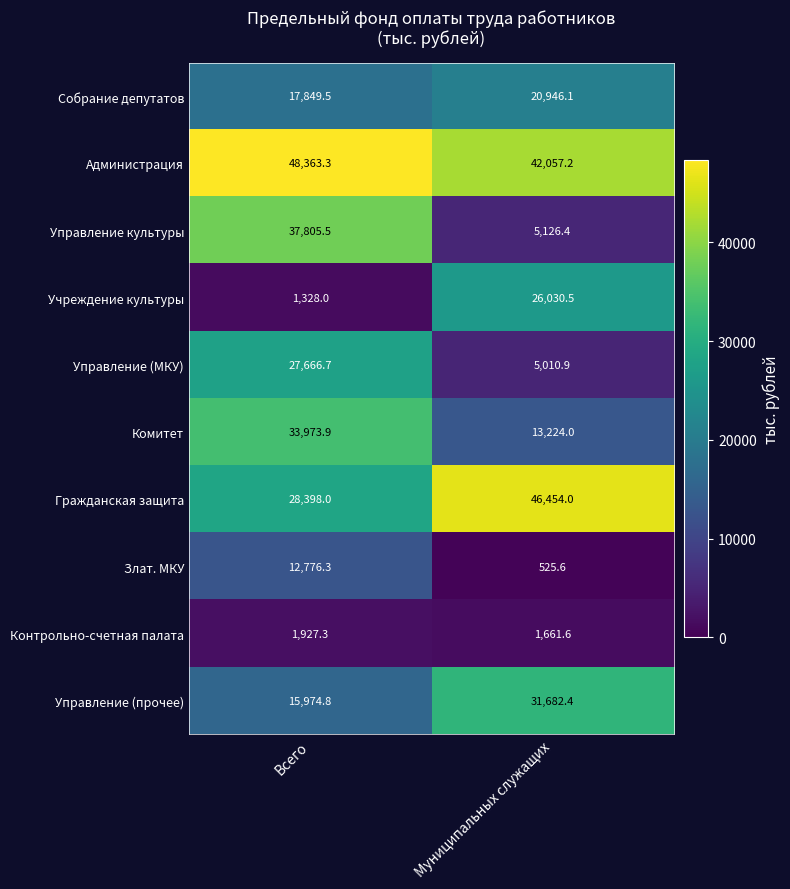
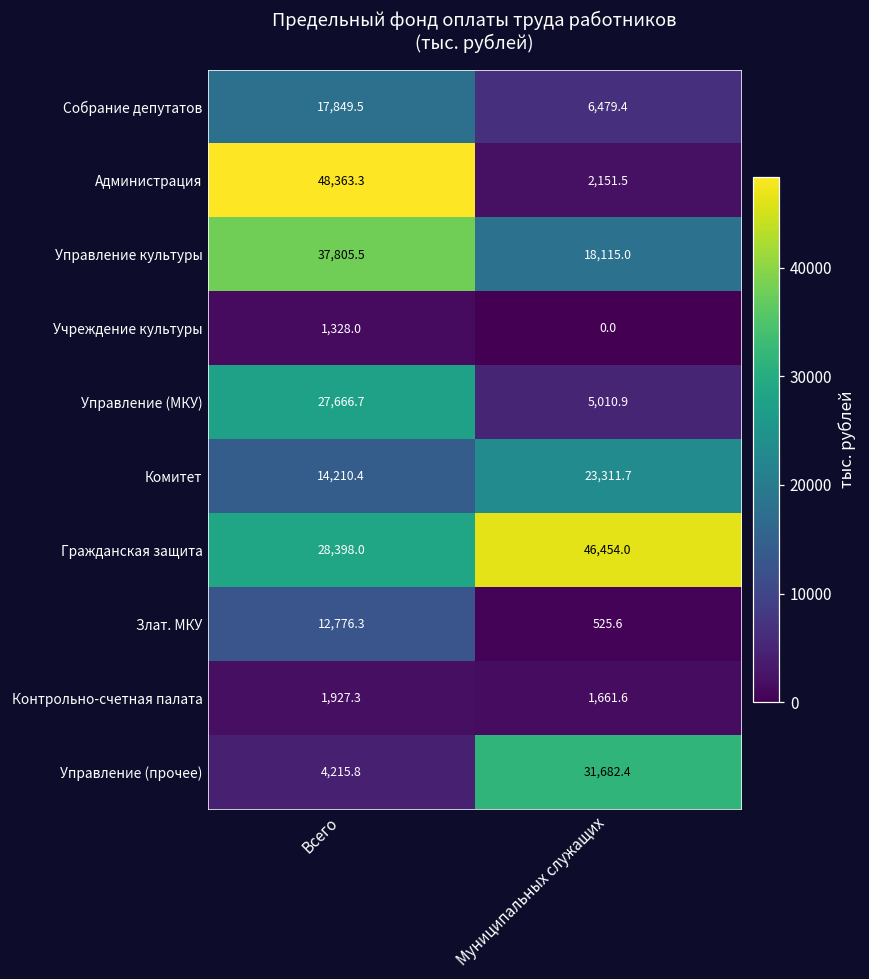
Собрание депутатов, Муниципальных служащих: 20,946.1 -> 6,479.4
Администрация, Муниципальных служащих: 42,057.2 -> 2,151.5
Управление культуры, Муниципальных служащих: 5,126.4 -> 18,115.0
Учреждение культуры, Муниципальных служащих: 26,030.5 -> 0.0
Комитет, Всего: 33,973.9 -> 14,210.4
Комитет, Муниципальных служащих: 13,224.0 -> 23,311.7
Управление (прочее), Всего: 15,974.8 -> 4,215.8
